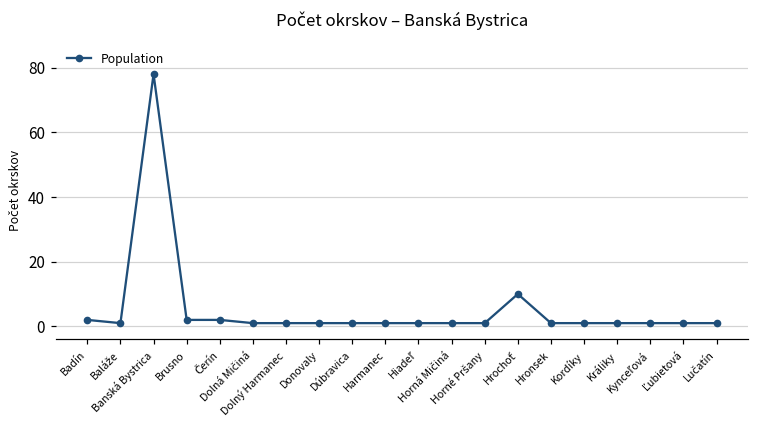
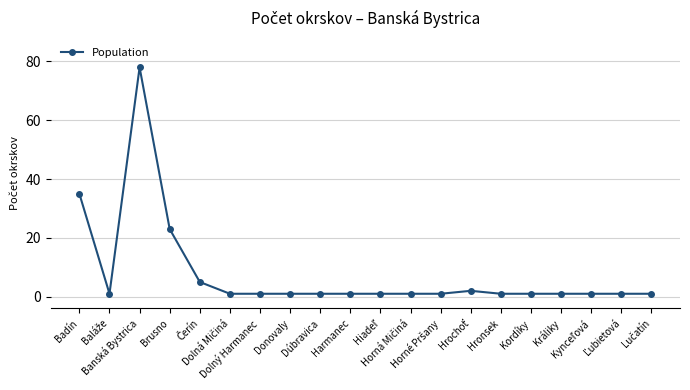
Badín: 2 -> 35
Brusno: 2 -> 23
Čerín: 2 -> 5
Hrochoť: 10 -> 2
